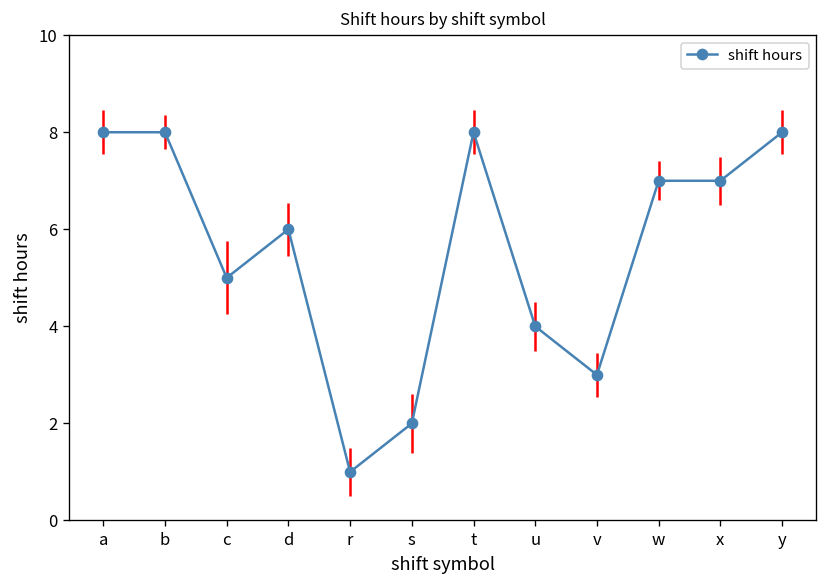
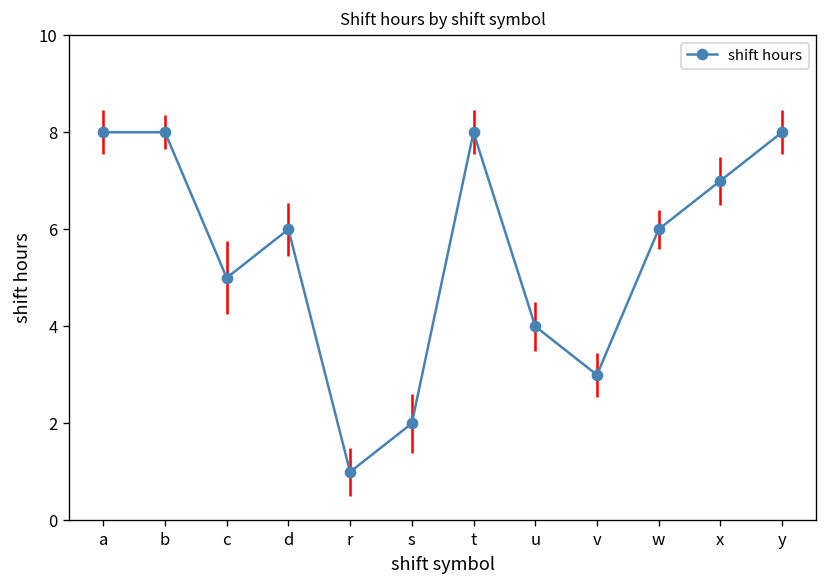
w: 7 -> 6
